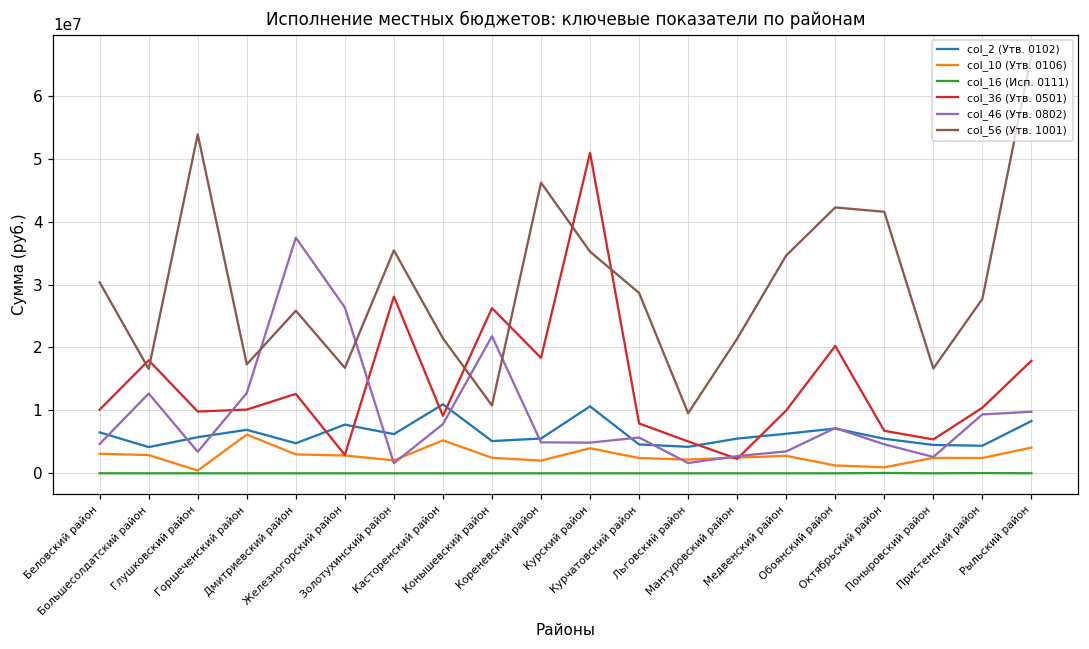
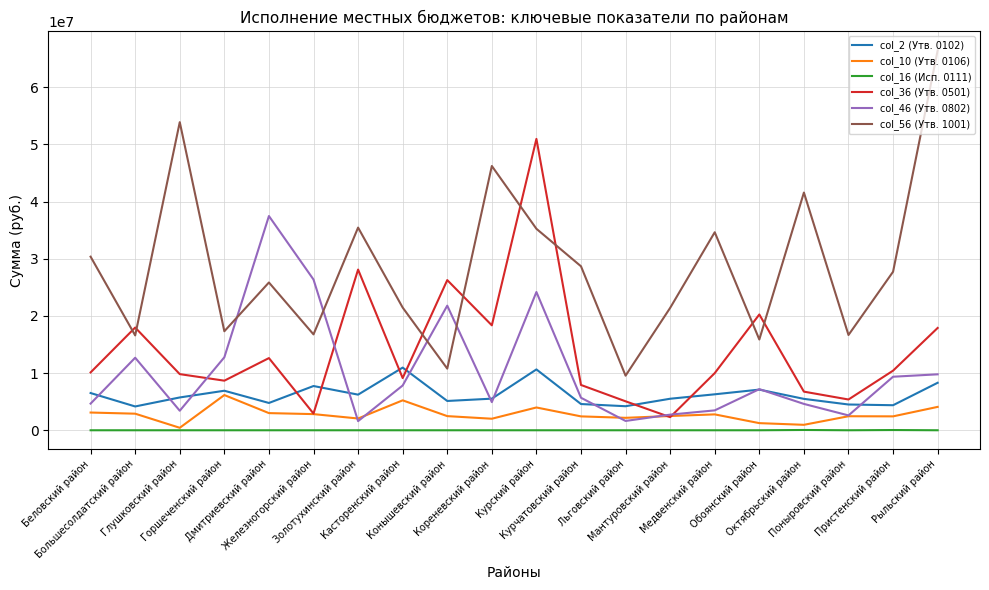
col_36 (Утв. 0501), Горшеченский район: 10000000 -> 9000000
col_46 (Утв. 0802), Курский район: 5000000 -> 24000000
col_56 (Утв. 1001), Обоянский район: 42000000 -> 16000000
